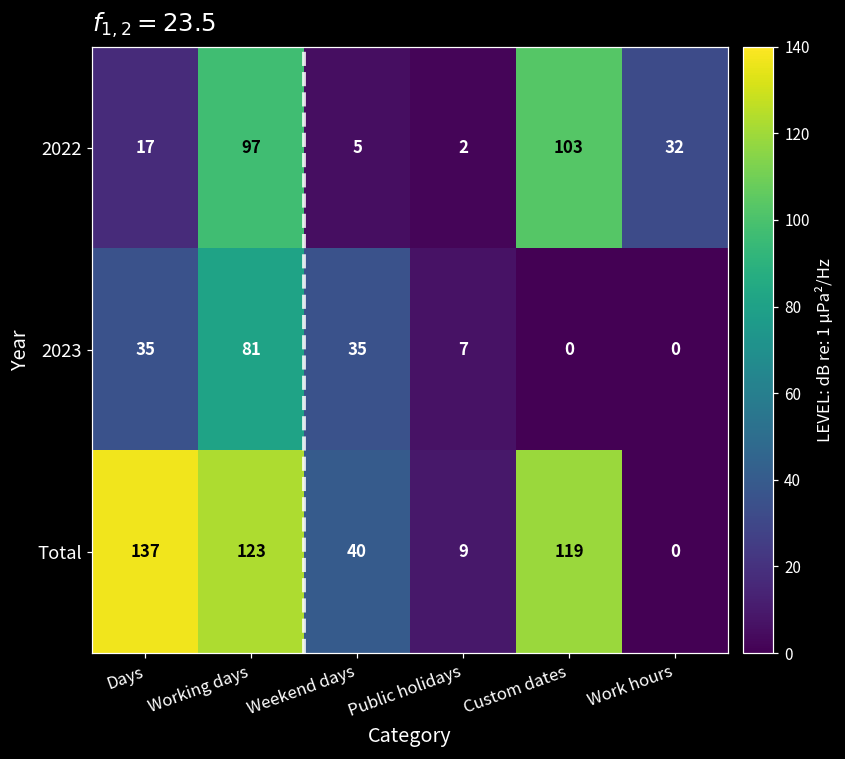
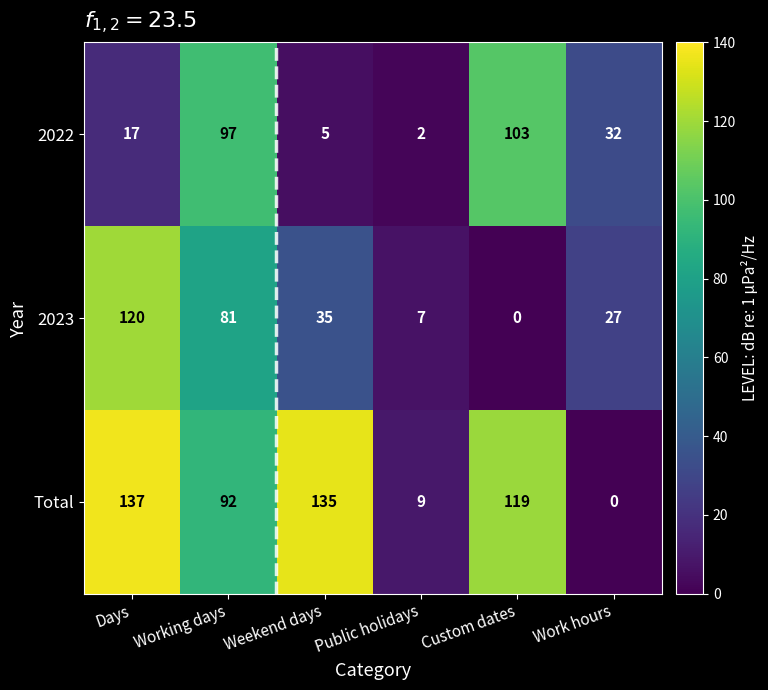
2023, Days: 35 -> 120
2023, Work hours: 0 -> 27
Total, Working days: 123 -> 92
Total, Weekend days: 40 -> 135
